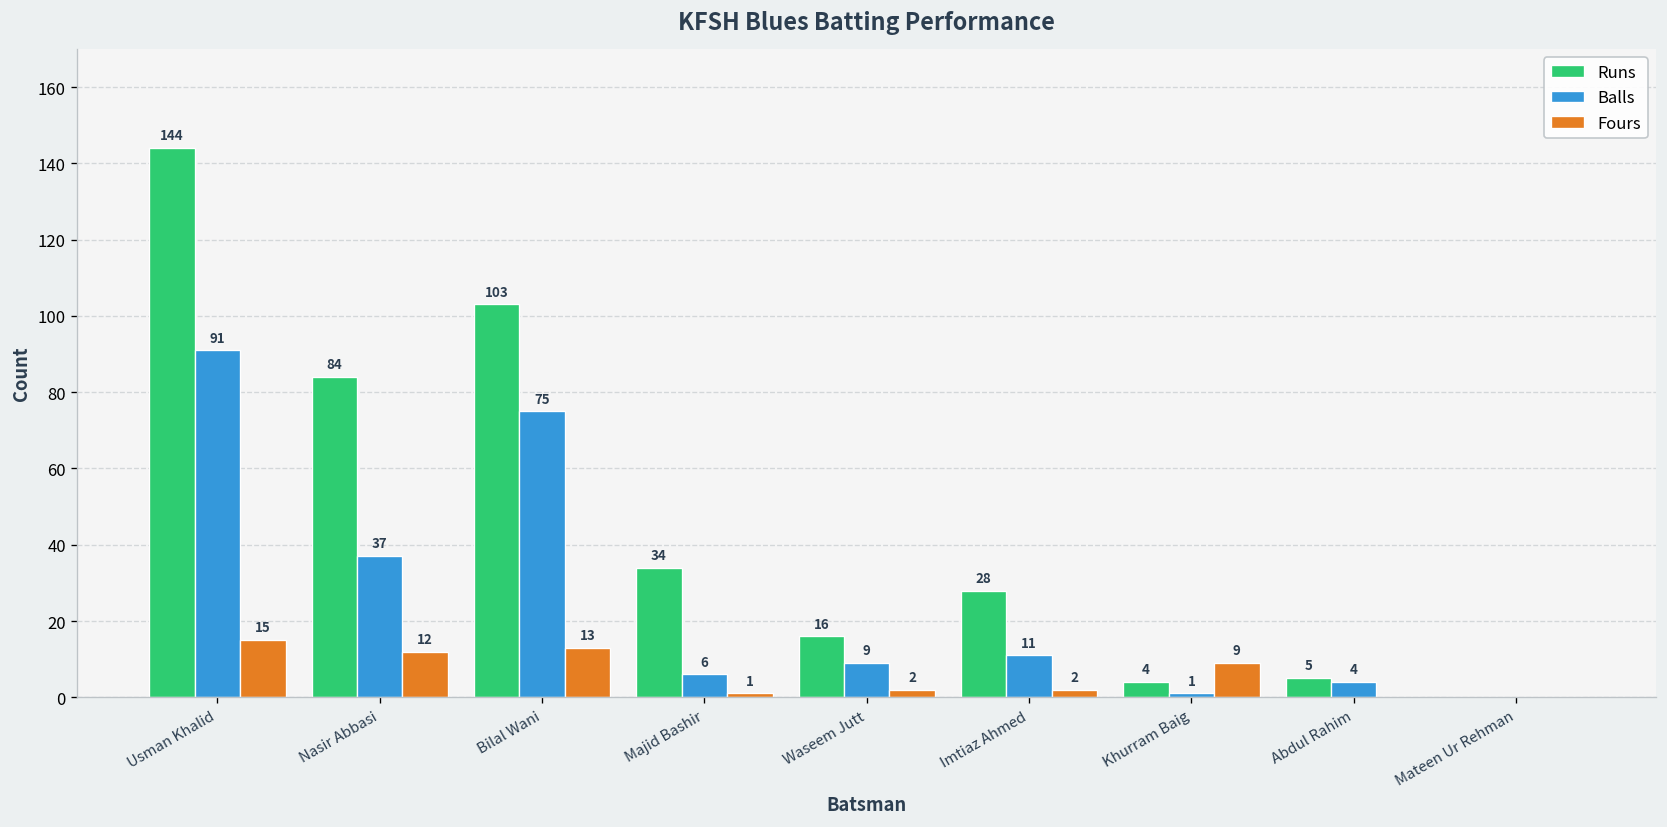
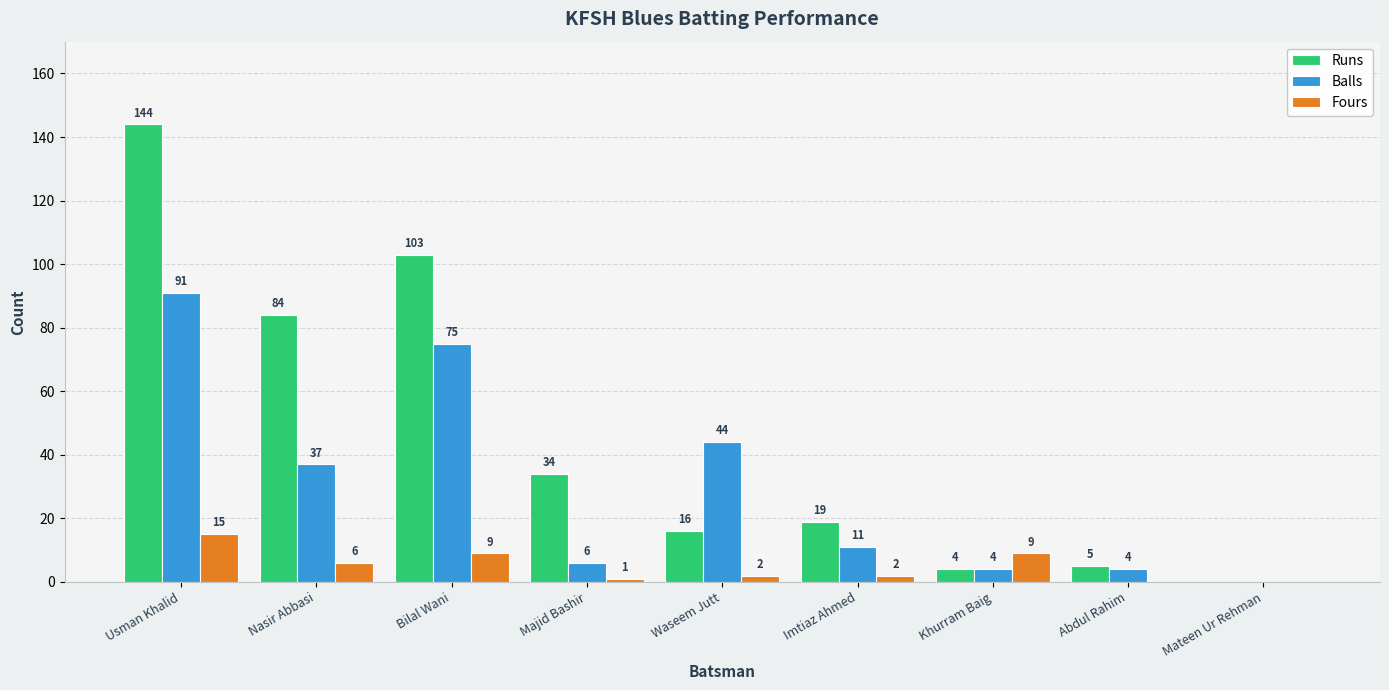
Fours, Nasir Abbasi: 12 -> 6
Fours, Bilal Wani: 13 -> 9
Balls, Waseem Jutt: 9 -> 44
Runs, Imtiaz Ahmed: 28 -> 19
Balls, Khurram Baig: 1 -> 4
